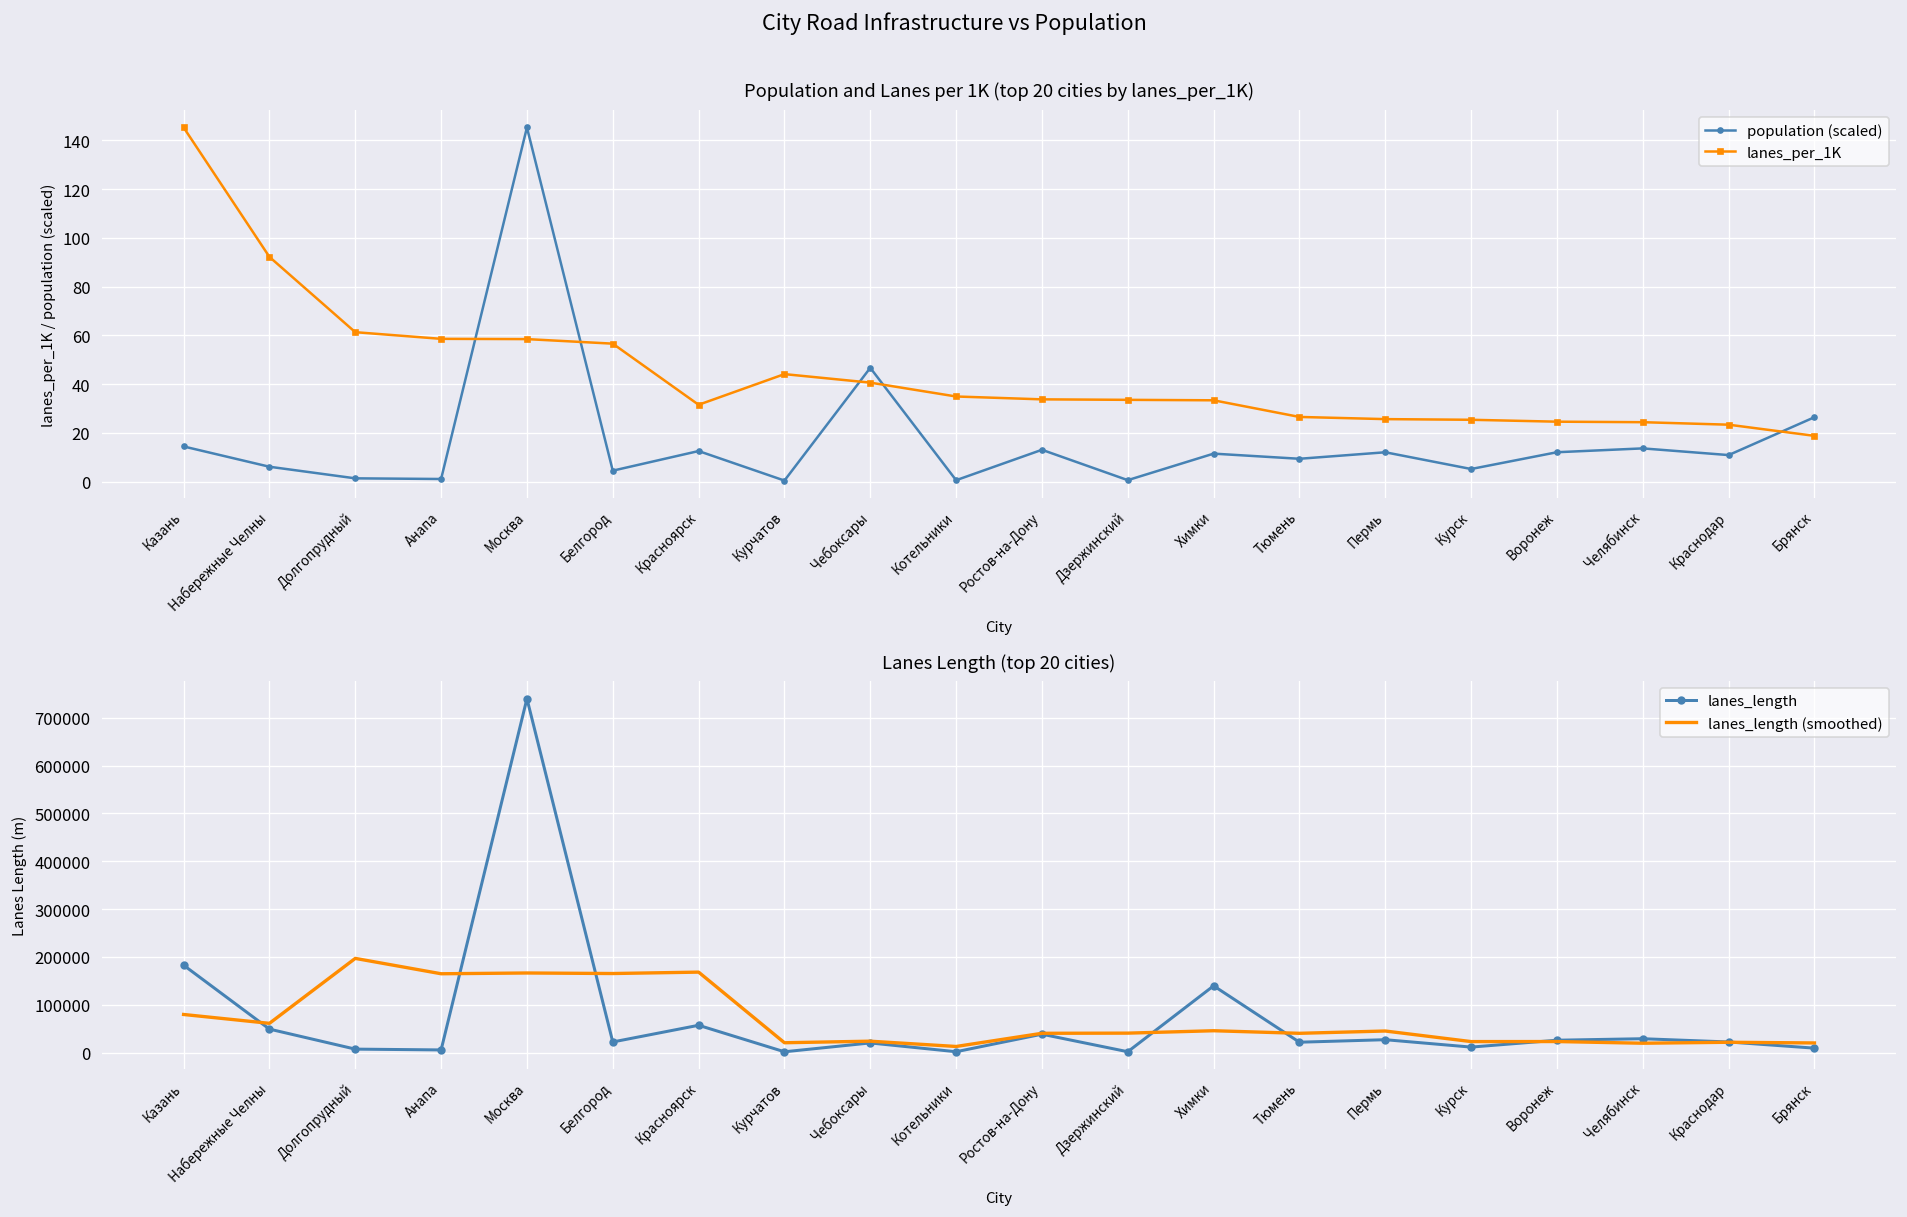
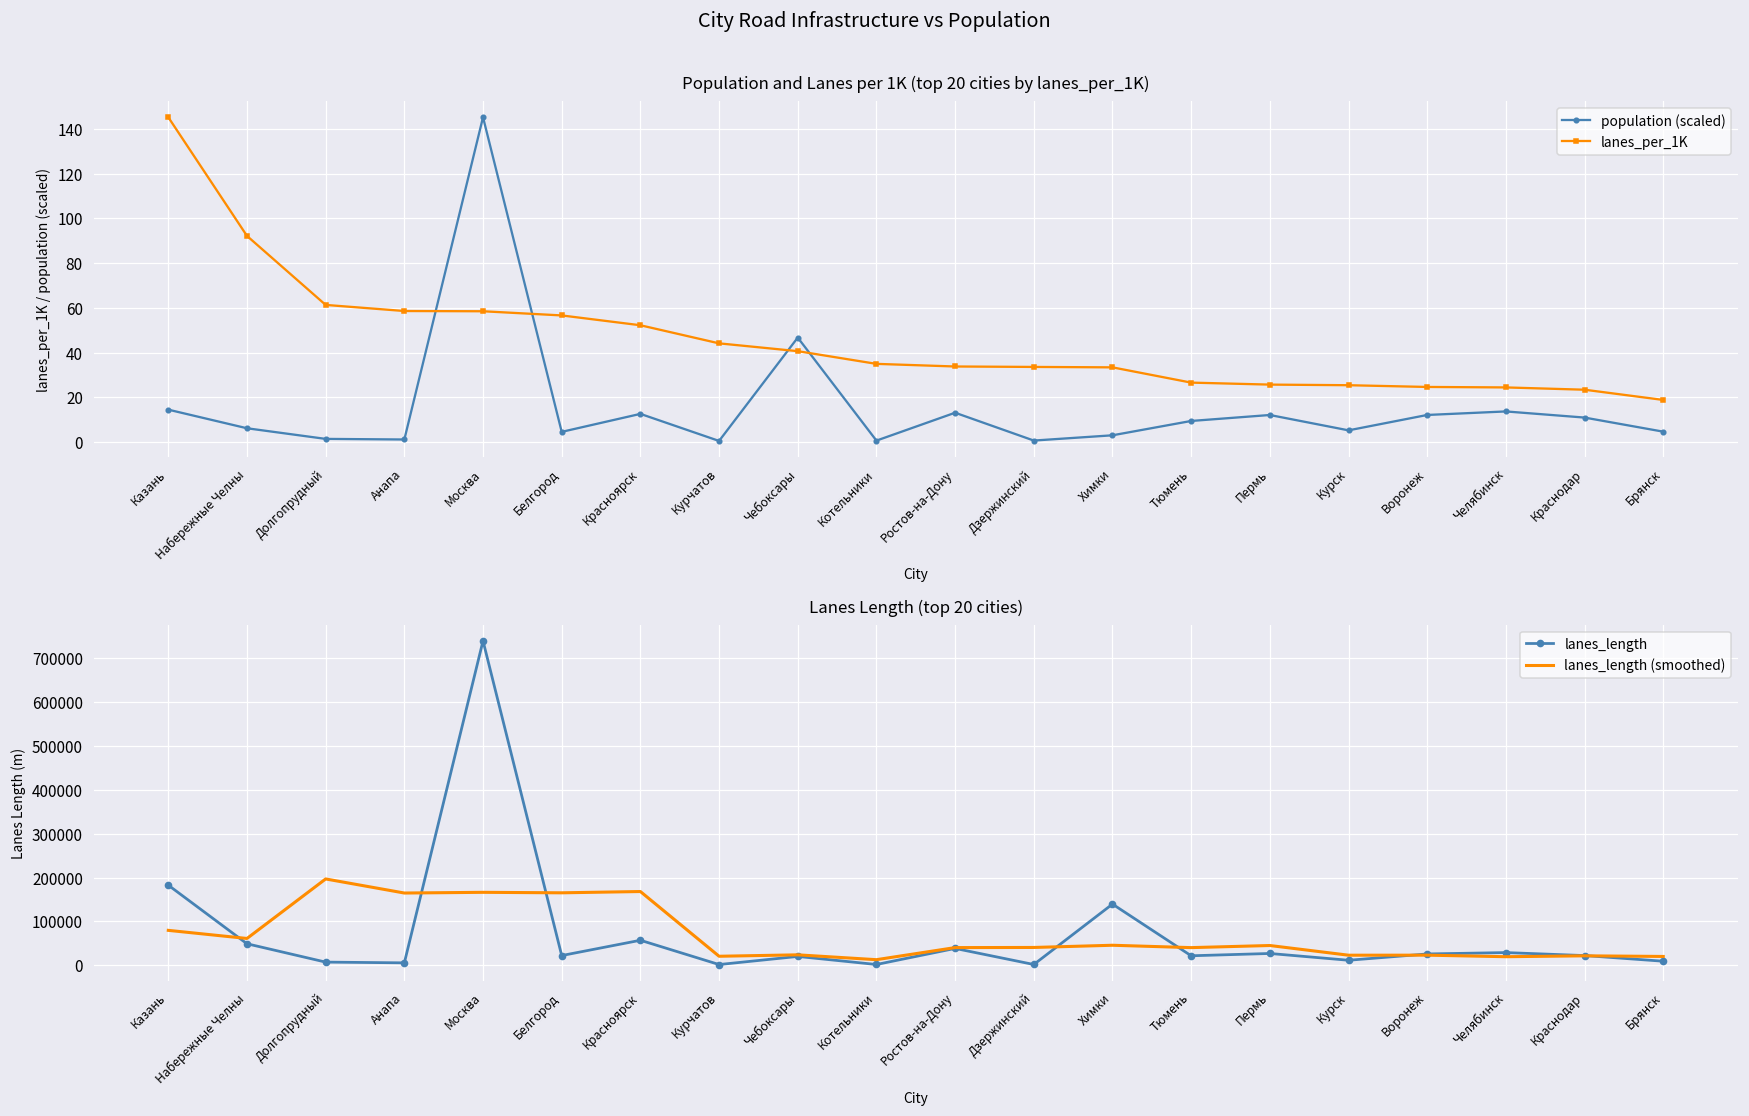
Population and Lanes per 1K (top 20 cities by lanes_per_1K), lanes_per_1K, Красноярск: 32 -> 52
Population and Lanes per 1K (top 20 cities by lanes_per_1K), population (scaled), Химки: 11 -> 3
Population and Lanes per 1K (top 20 cities by lanes_per_1K), population (scaled), Брянск: 26 -> 5
